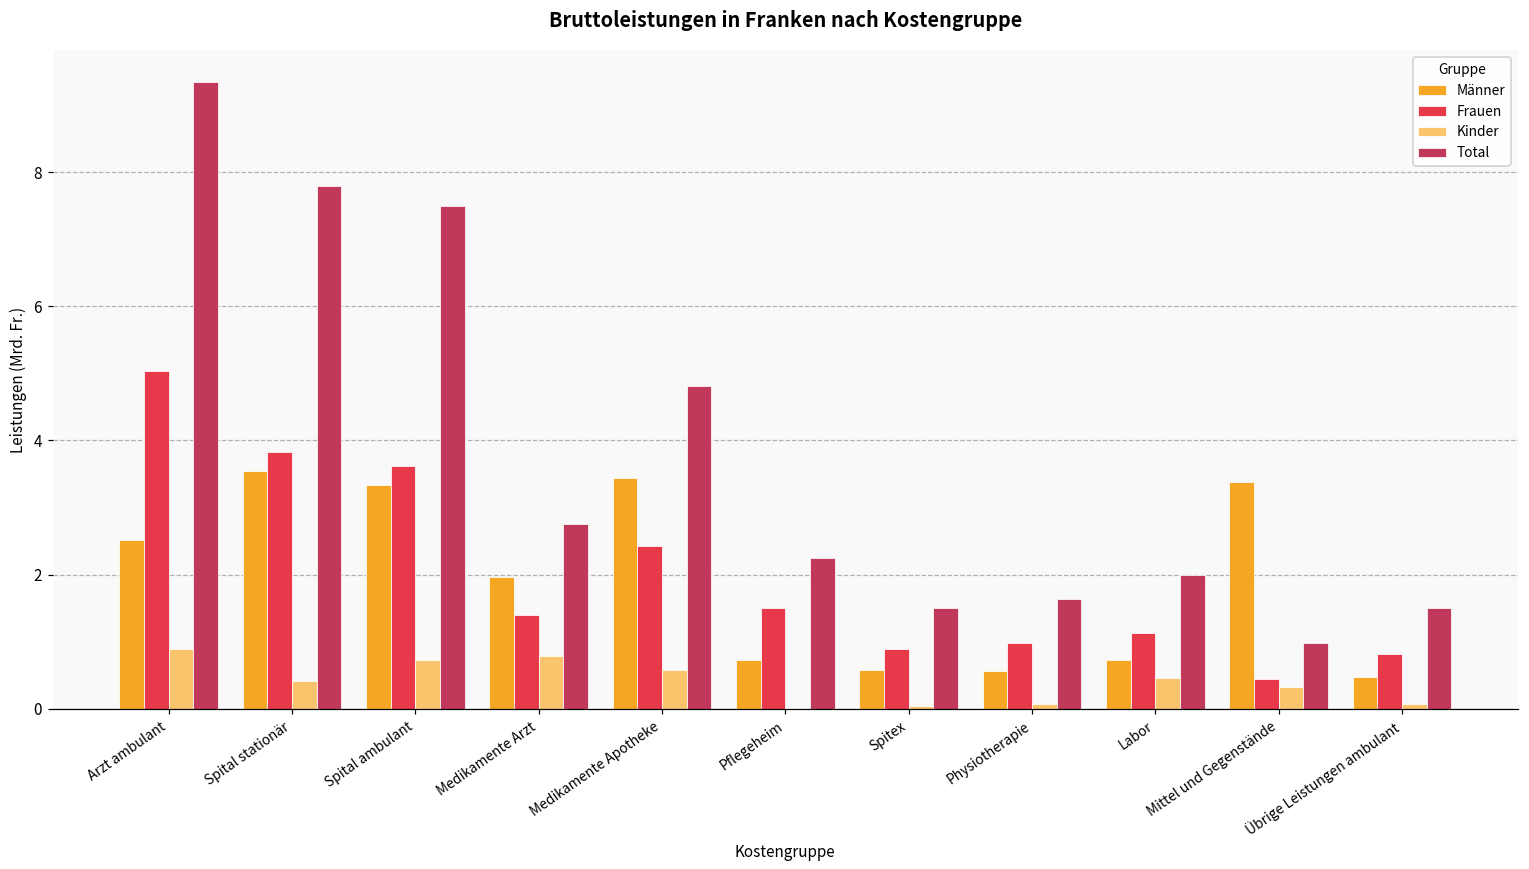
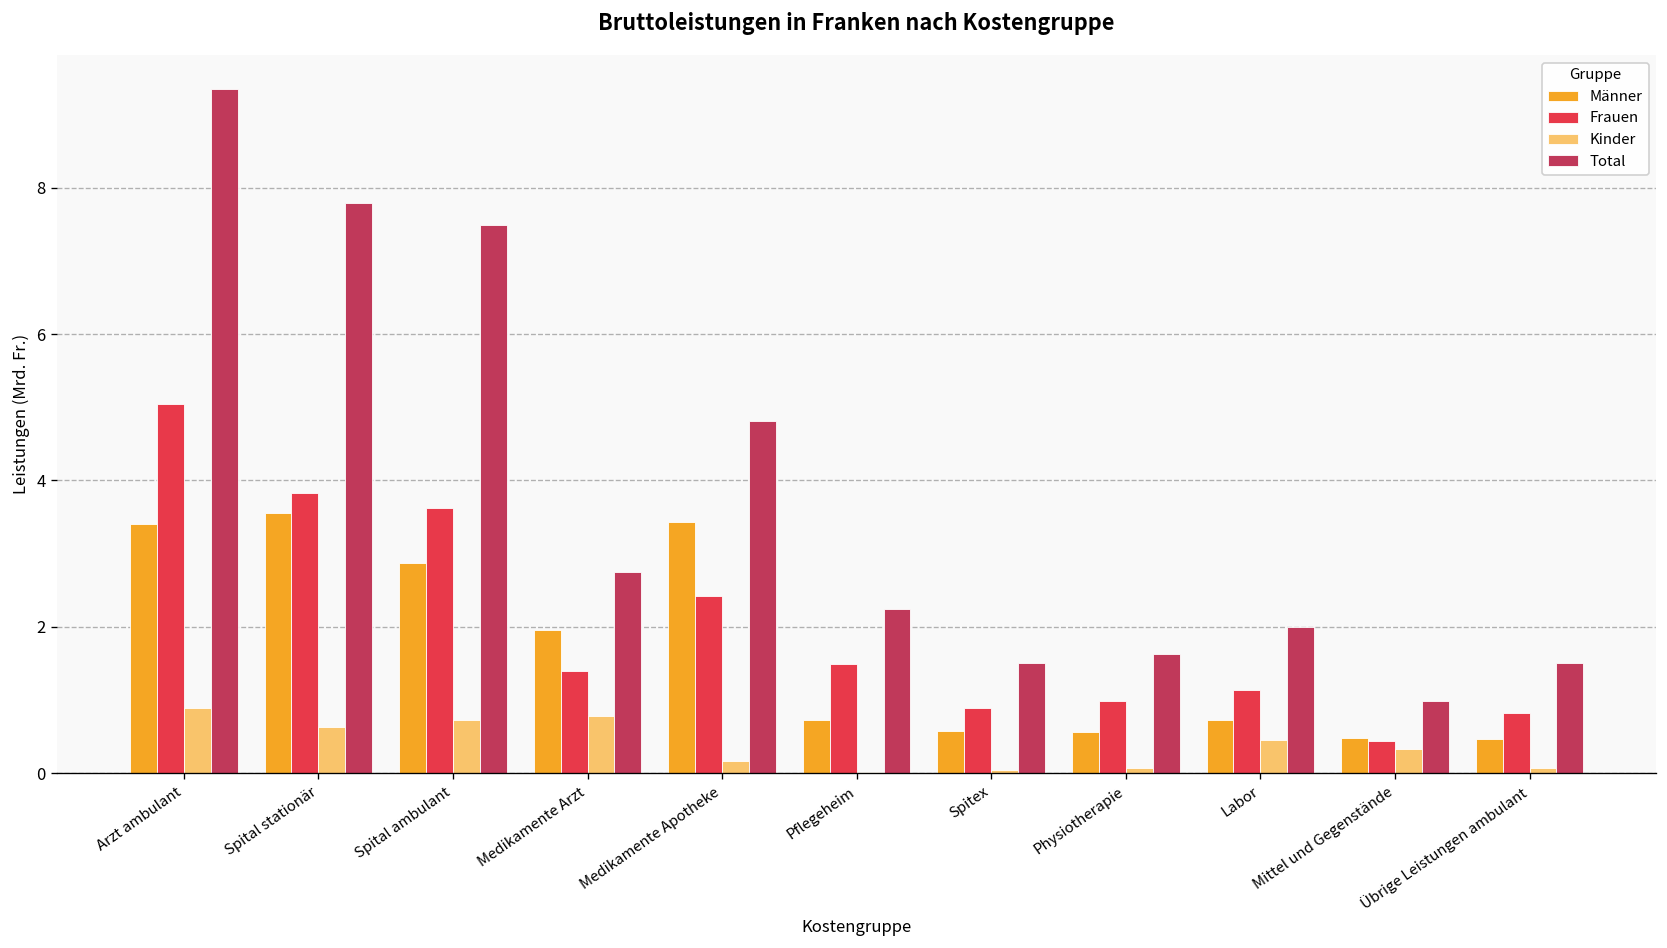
Männer, Arzt ambulant: 2.5 -> 3.4
Kinder, Spital stationär: 0.4 -> 0.6
Männer, Spital ambulant: 3.3 -> 2.9
Kinder, Medikamente Apotheke: 0.6 -> 0.2
Männer, Mittel und Gegenstände: 3.4 -> 0.5
